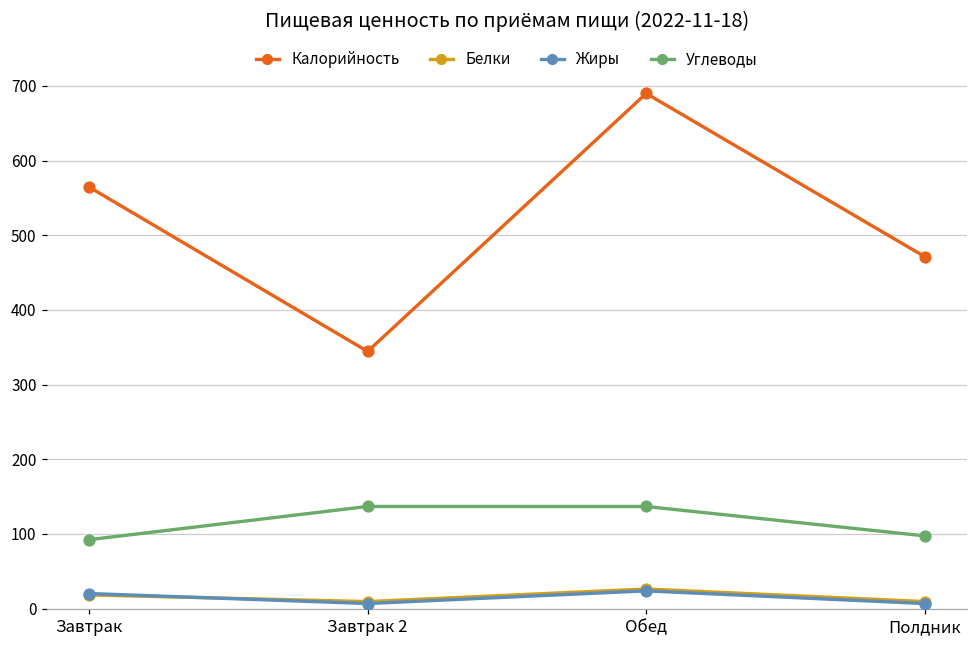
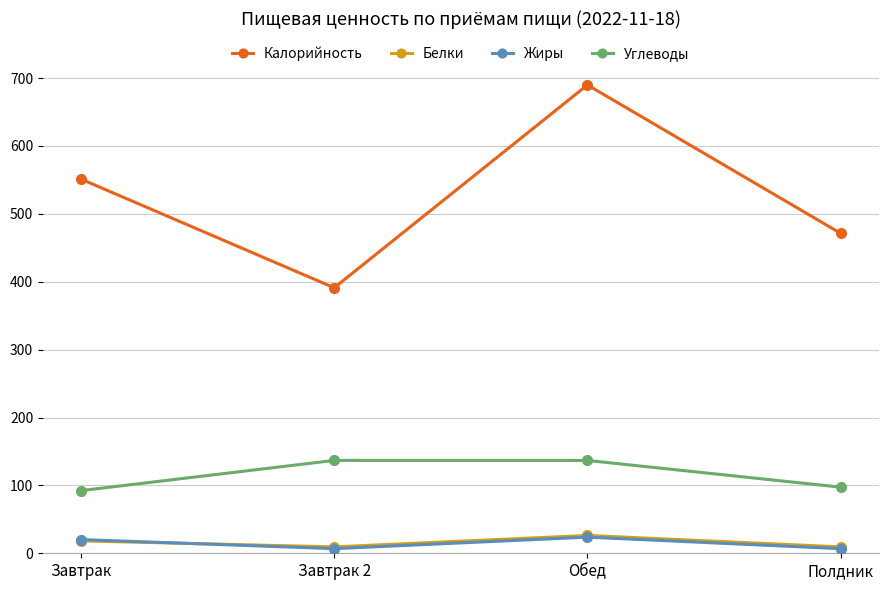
Калорийность, Завтрак: 560 -> 550
Калорийность, Завтрак 2: 340 -> 390
